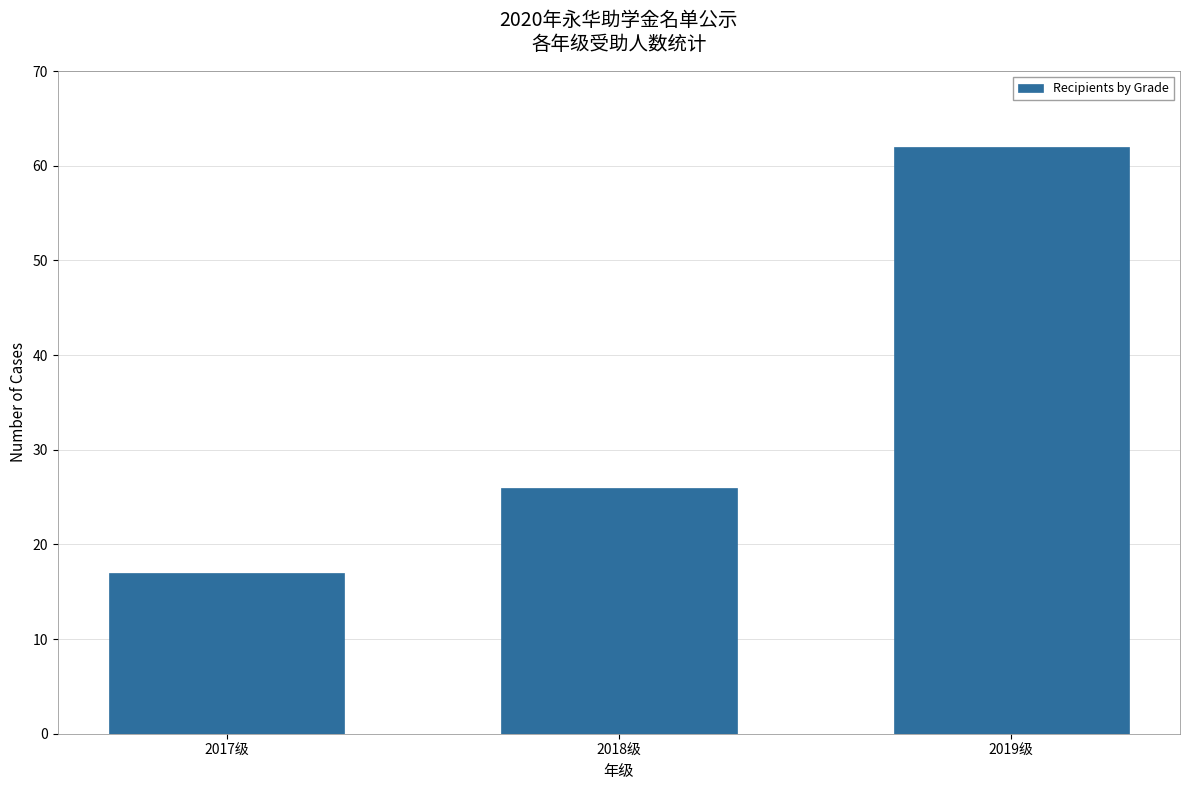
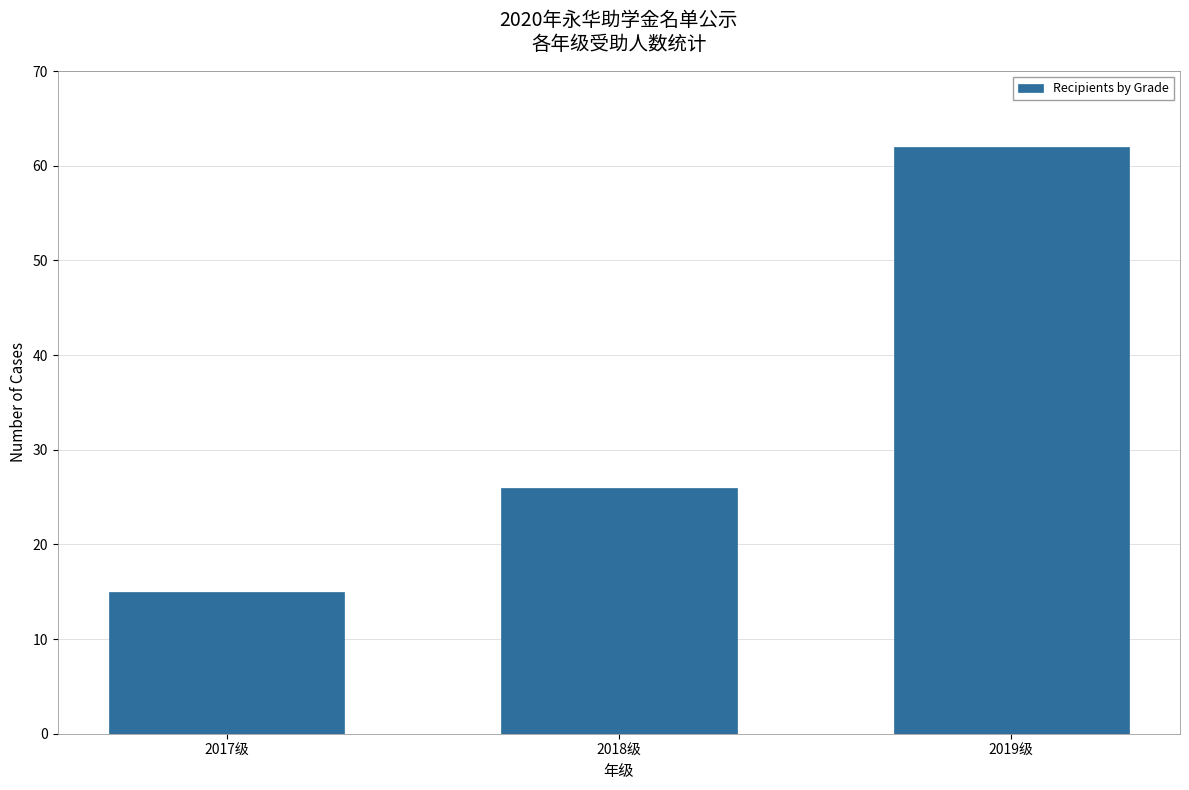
2017级: 17 -> 15
